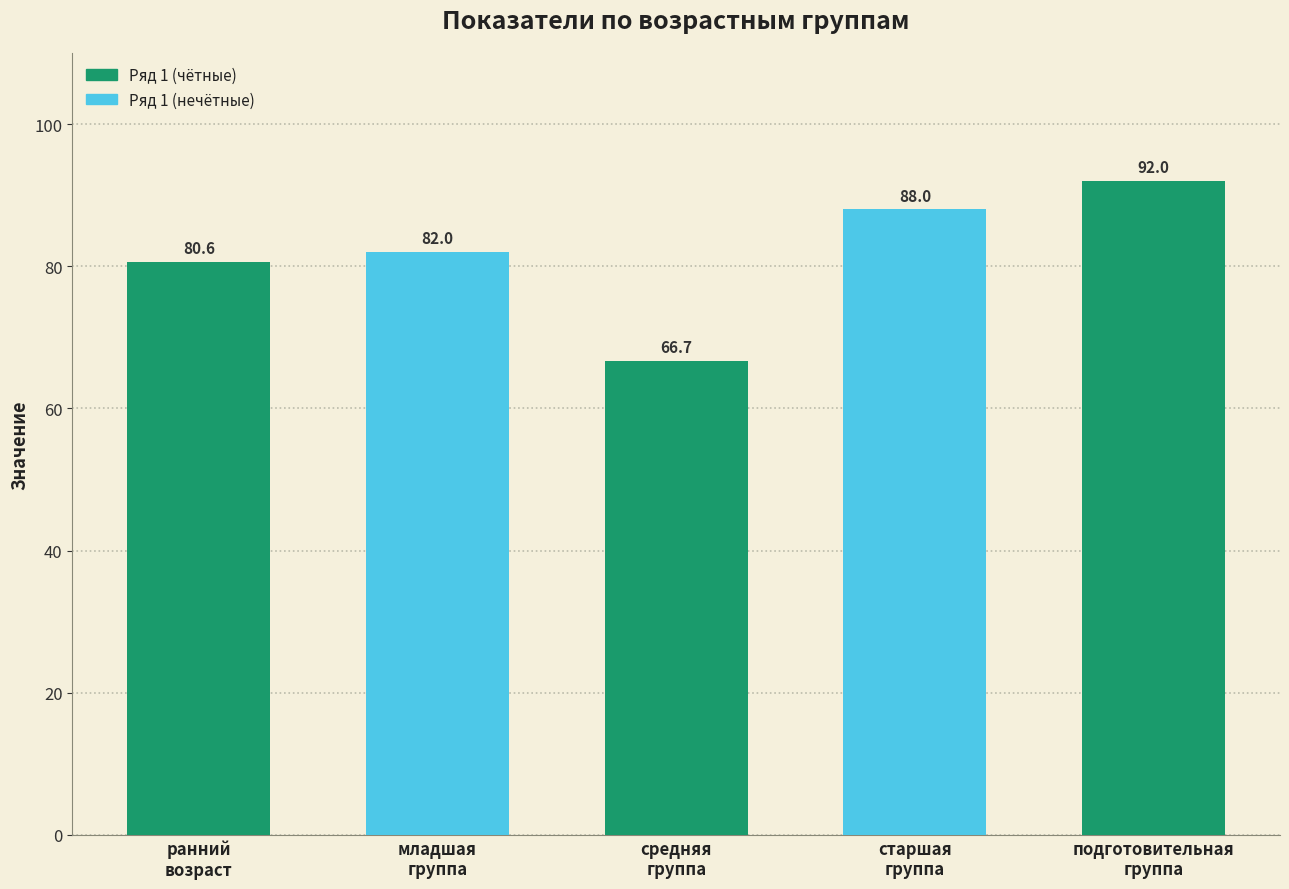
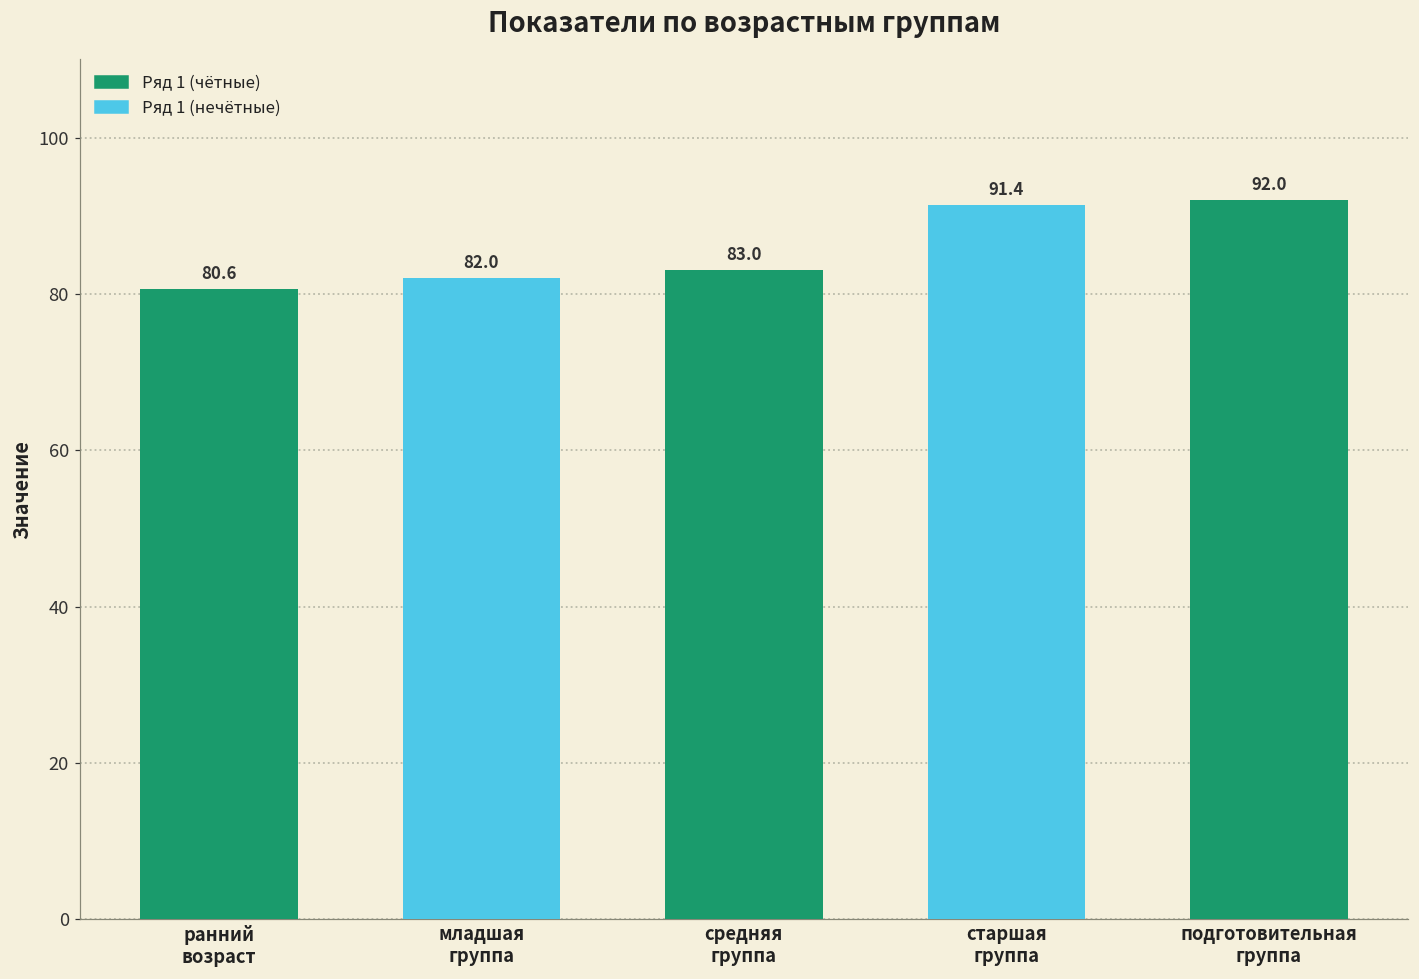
средняя группа: 66.7 -> 83.0
старшая группа: 88.0 -> 91.4
